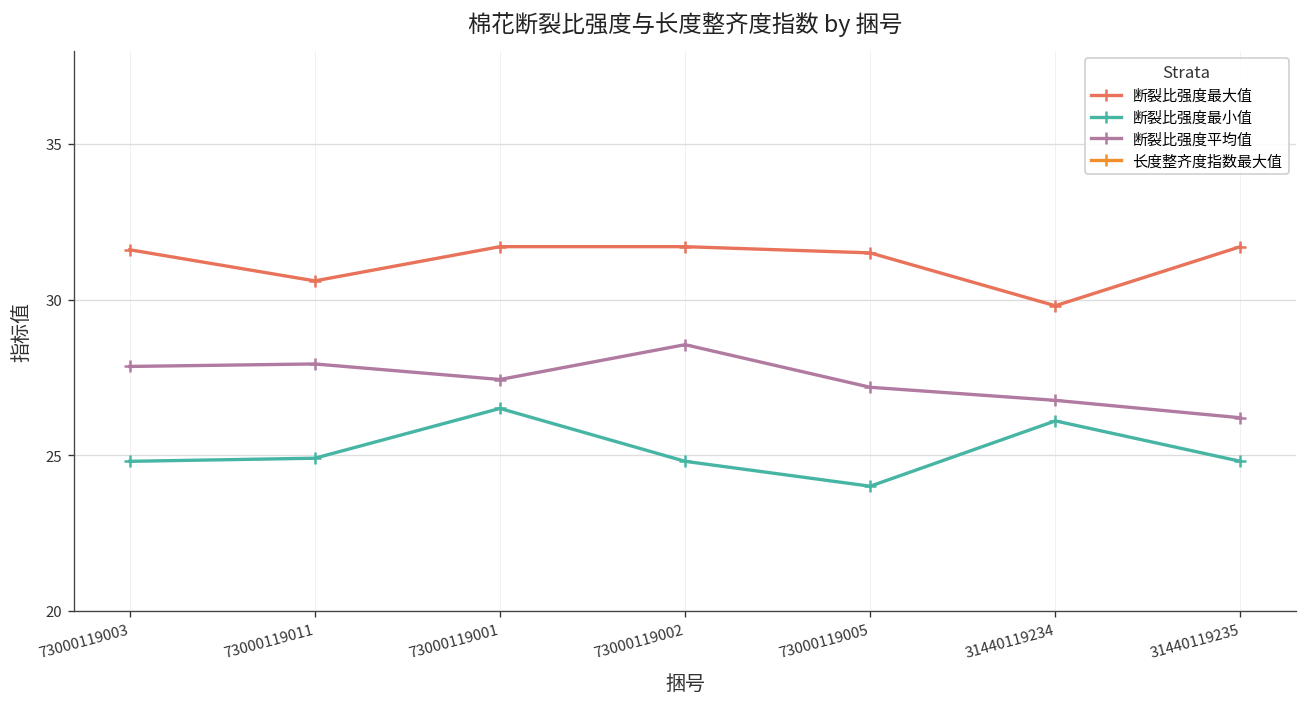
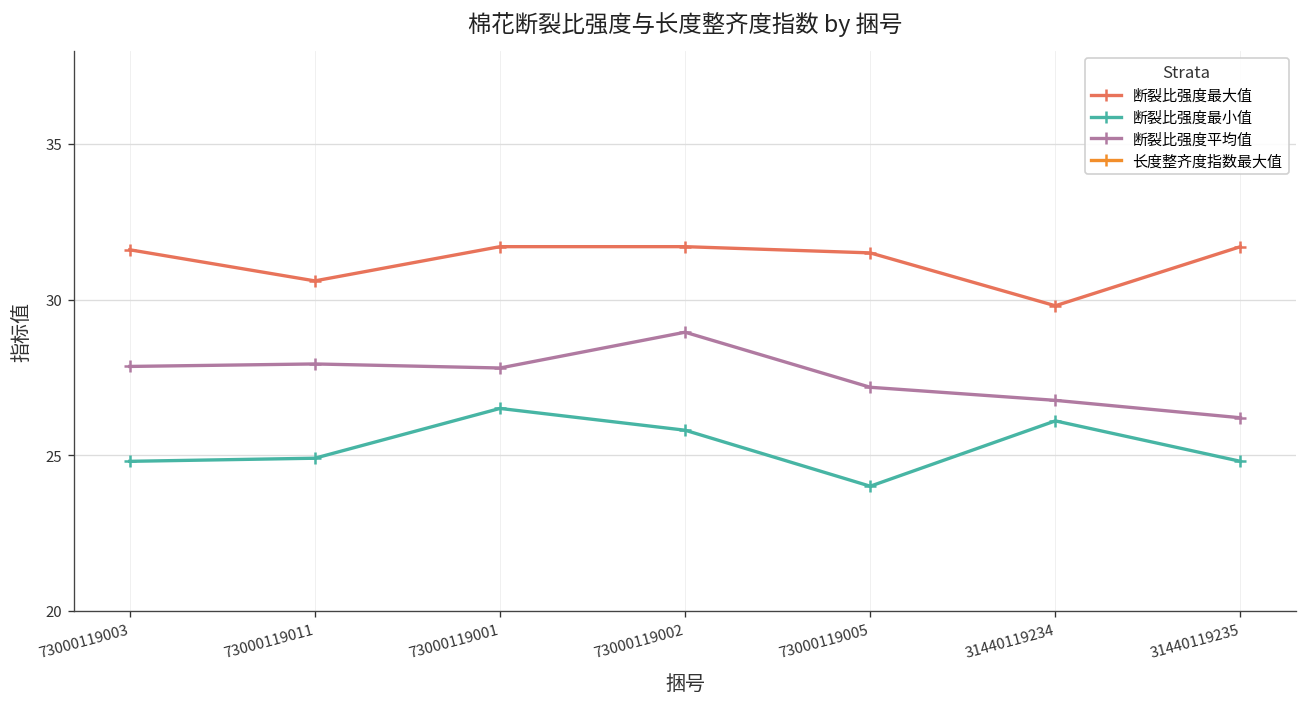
断裂比强度平均值, 73000119001: 27.4 -> 27.8
断裂比强度最小值, 73000119002: 24.8 -> 25.8
断裂比强度平均值, 73000119002: 28.6 -> 29.0
